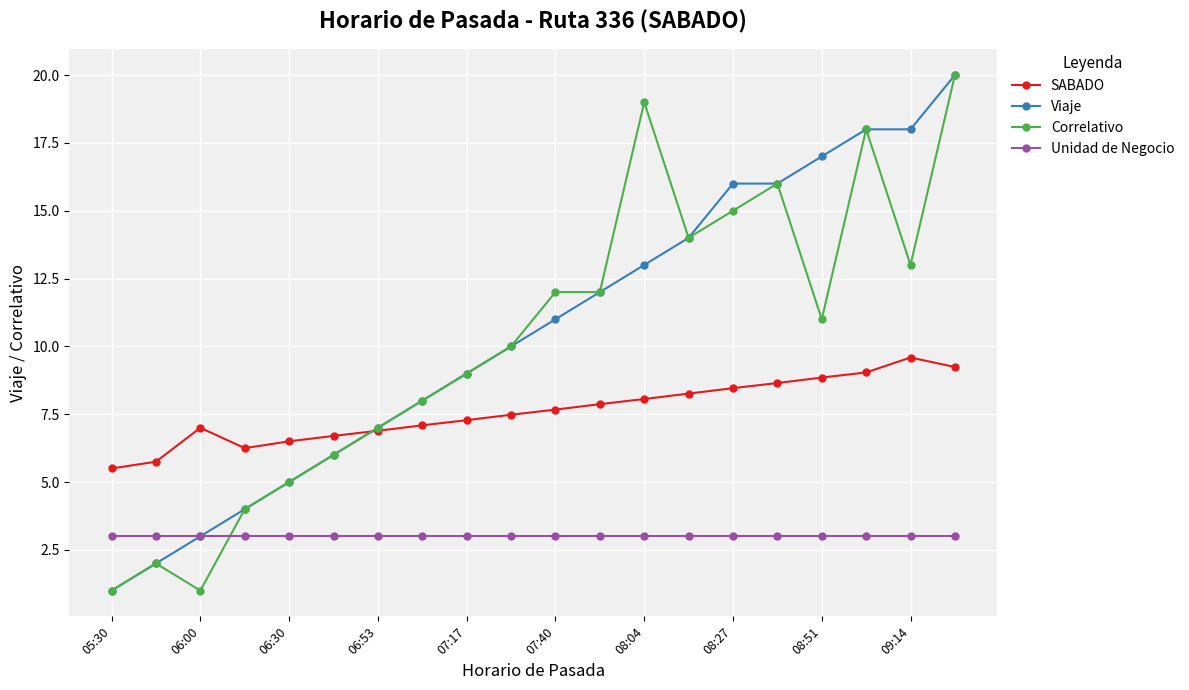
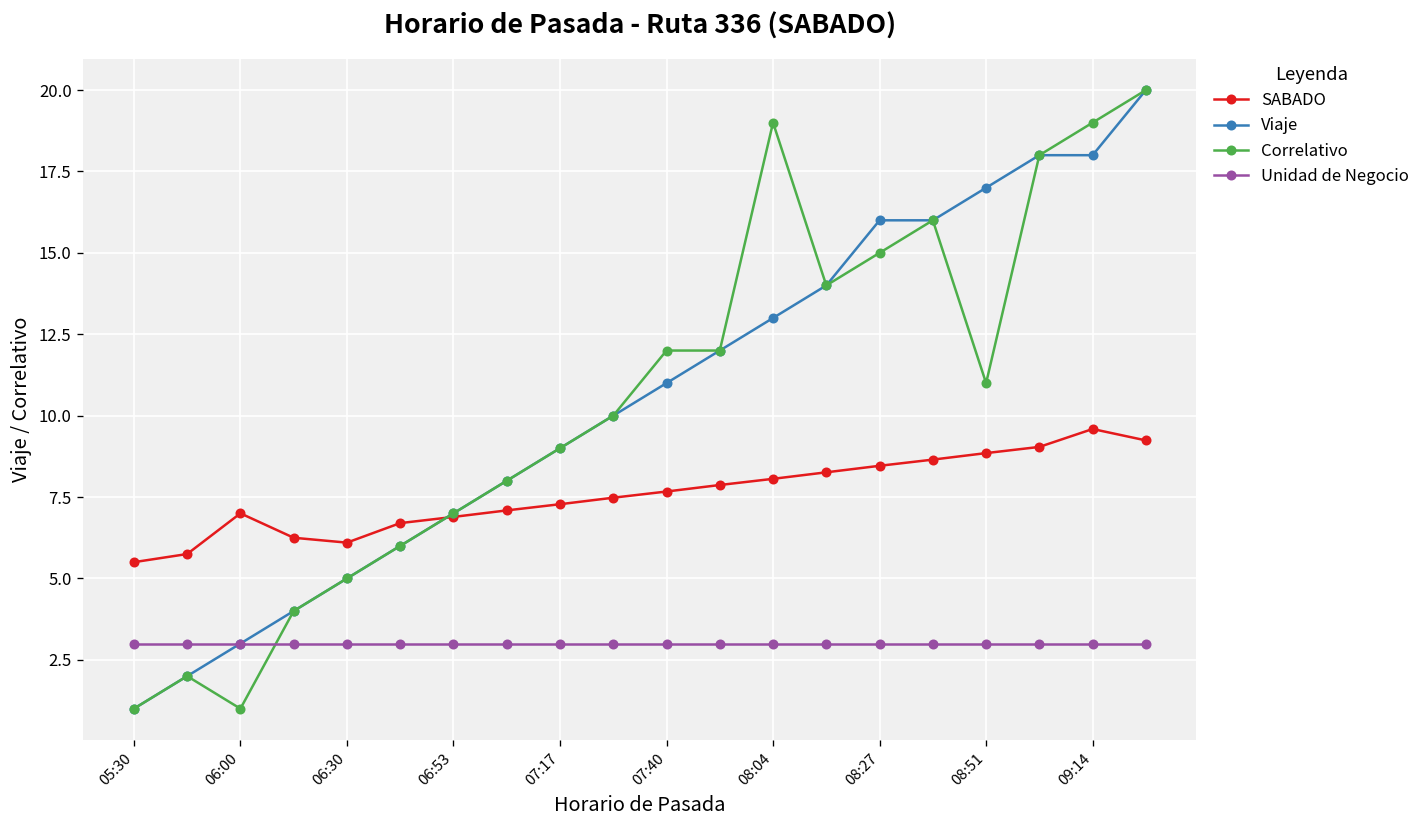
SABADO, 06:30: 6.5 -> 6.1
Correlativo, 09:14: 13 -> 19
